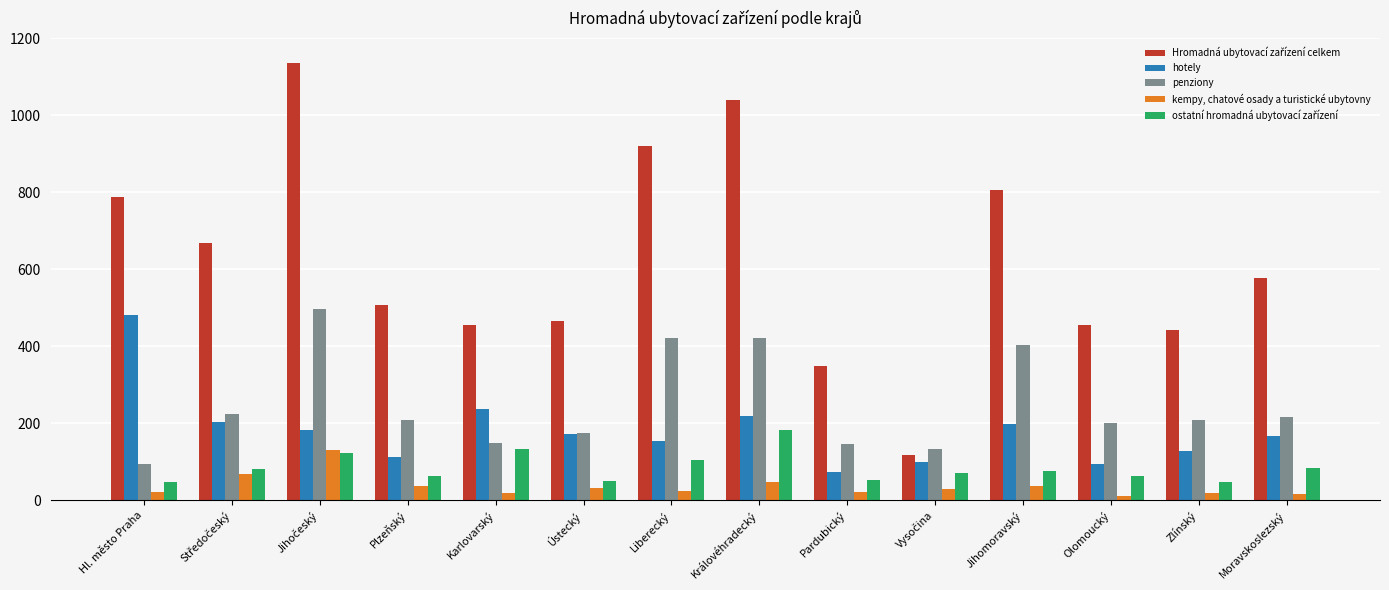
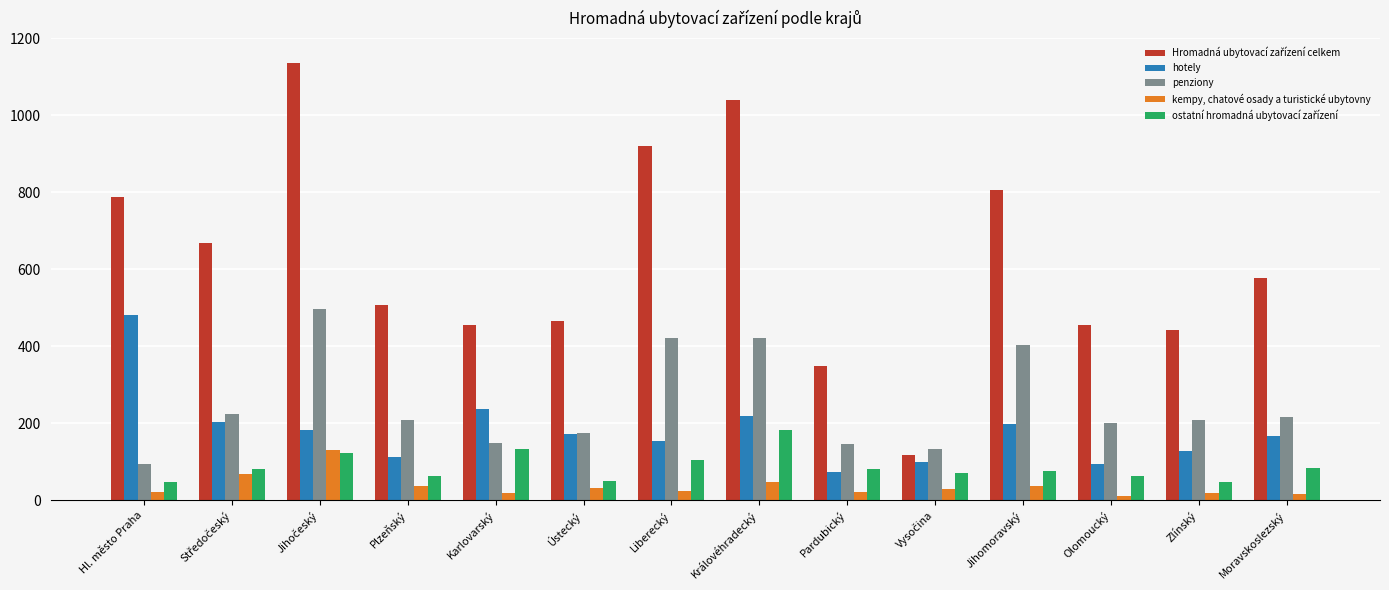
ostatní hromadná ubytovací zařízení, Pardubický: 50 -> 80
